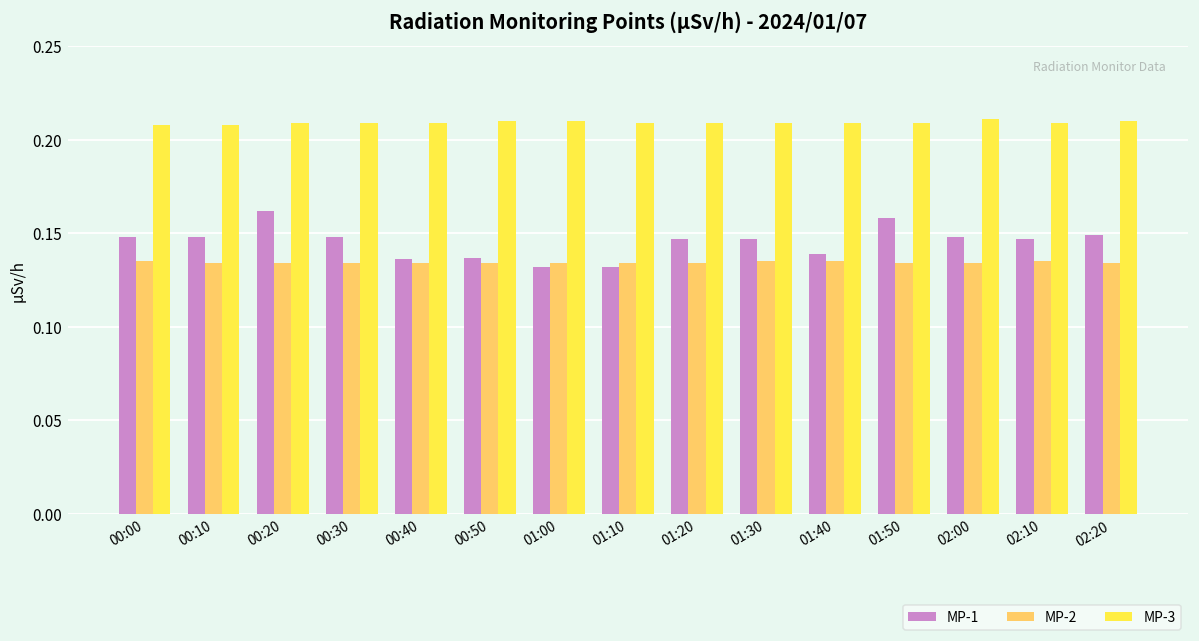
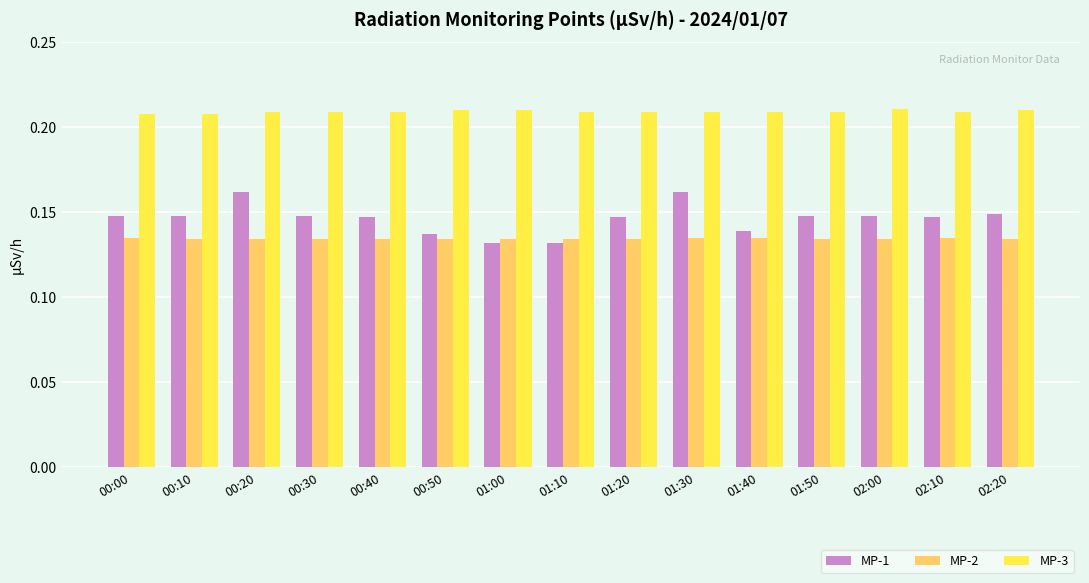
MP-1, 00:40: 0.136 -> 0.147
MP-1, 01:30: 0.147 -> 0.162
MP-1, 01:50: 0.158 -> 0.148
